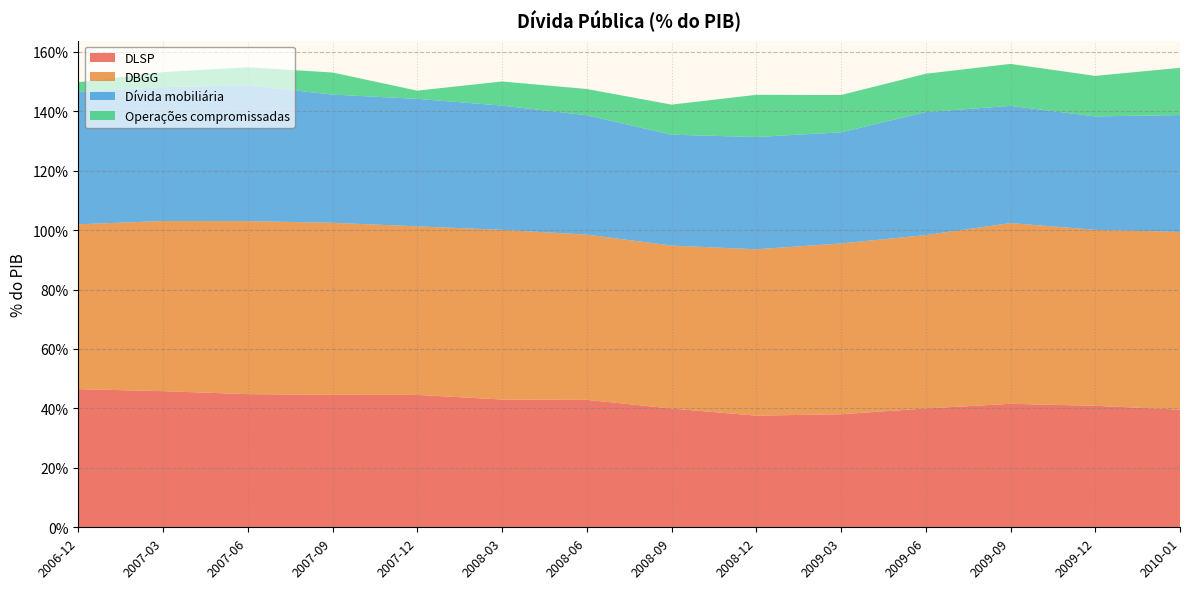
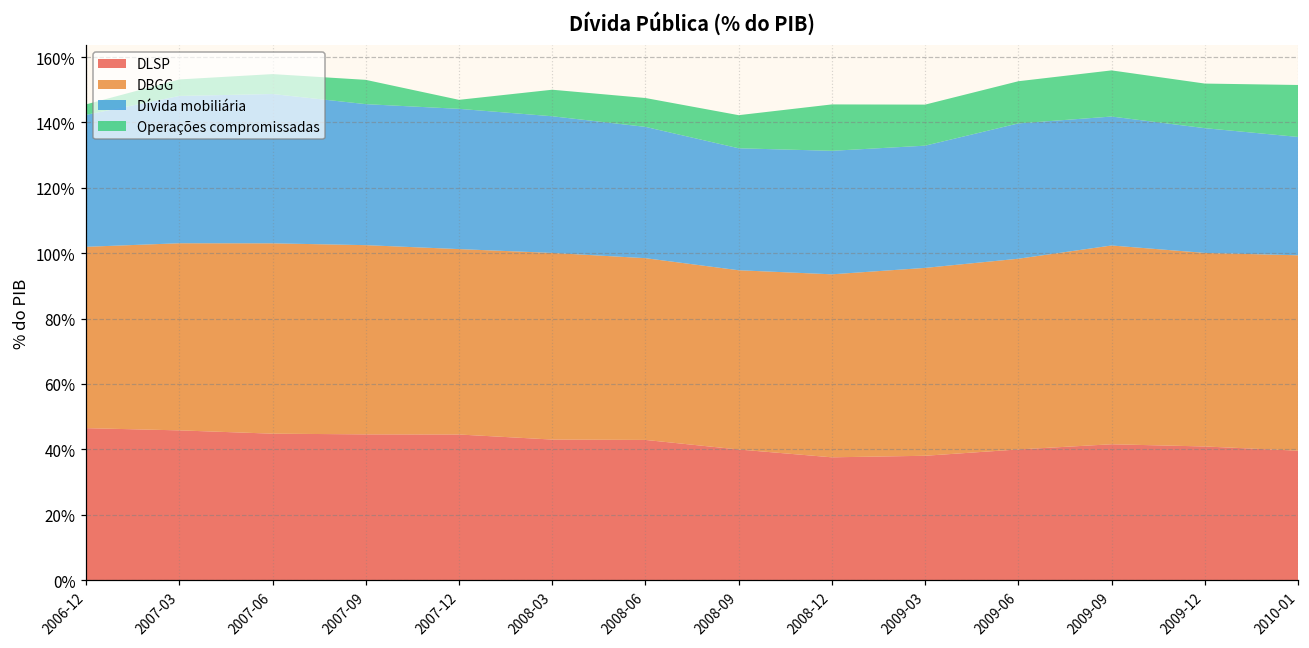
Dívida mobiliária, 2006-12: 45% -> 40%
Dívida mobiliária, 2010-01: 39% -> 36%
